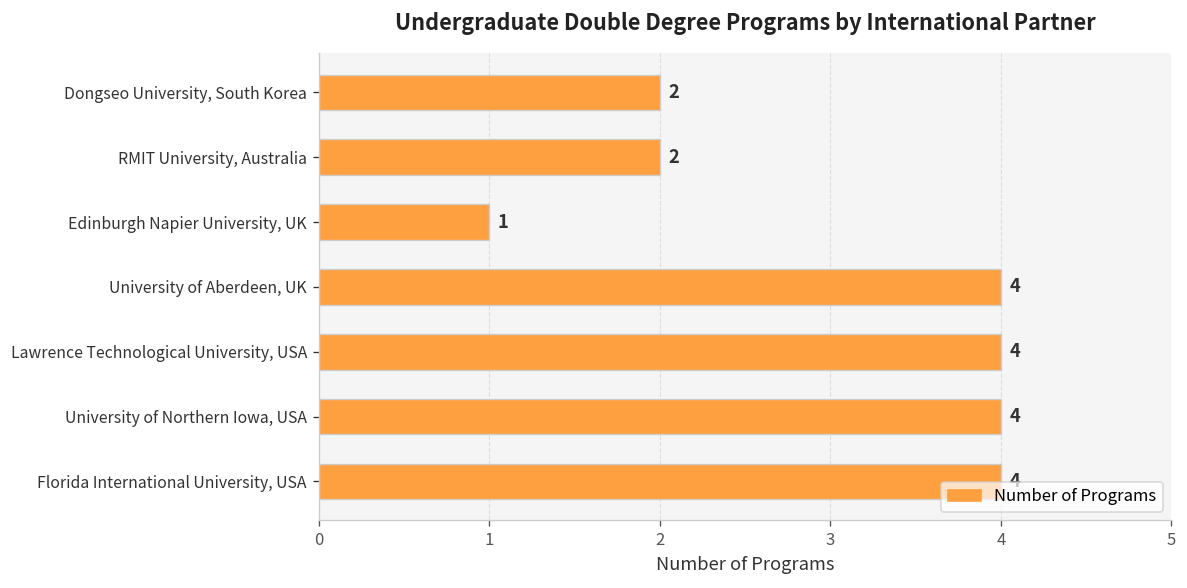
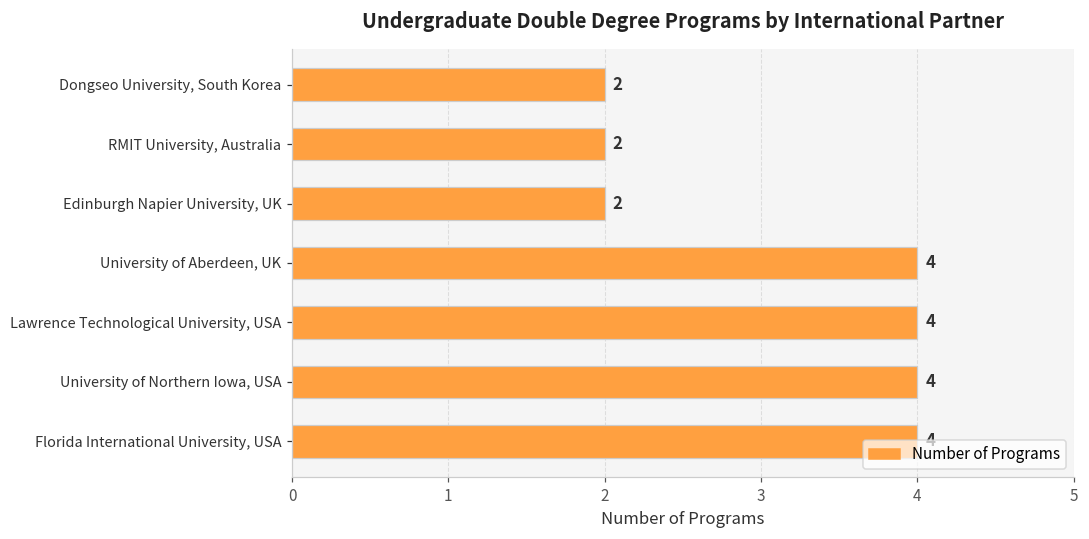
Edinburgh Napier University, UK: 1 -> 2
